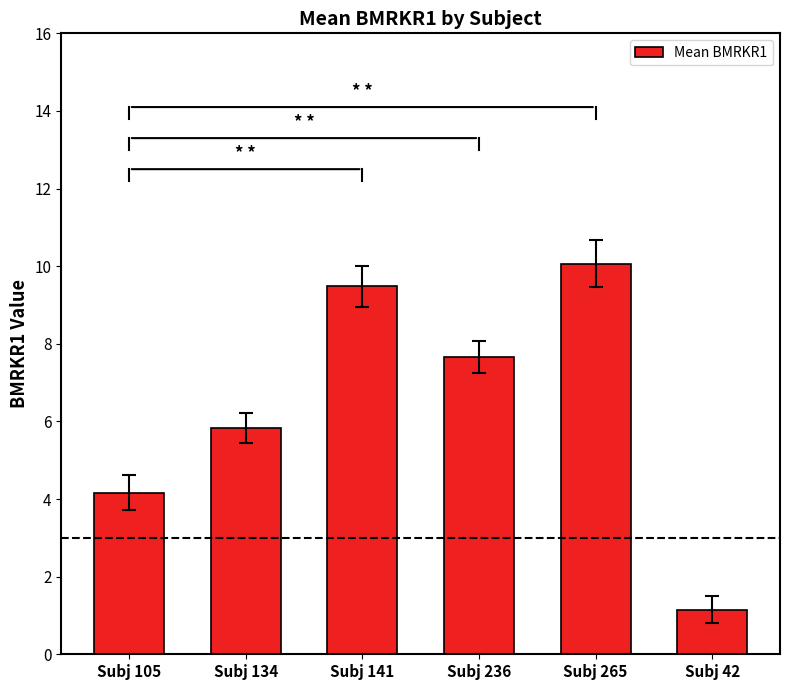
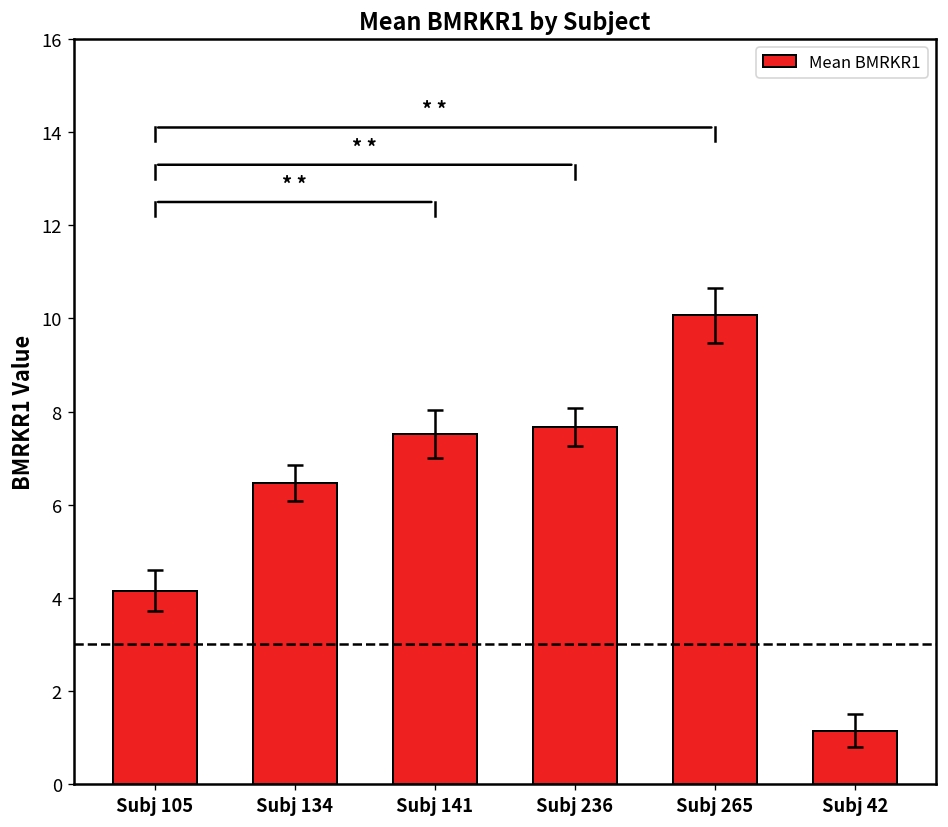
Mean BMRKR1, Subj 134: 5.8 -> 6.5
Mean BMRKR1, Subj 141: 9.5 -> 7.5
